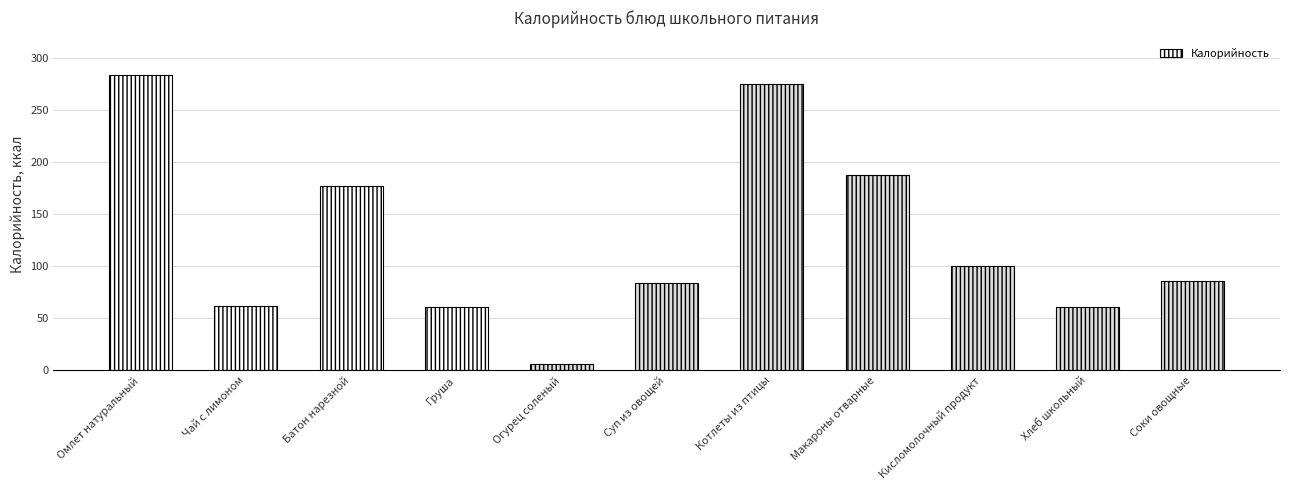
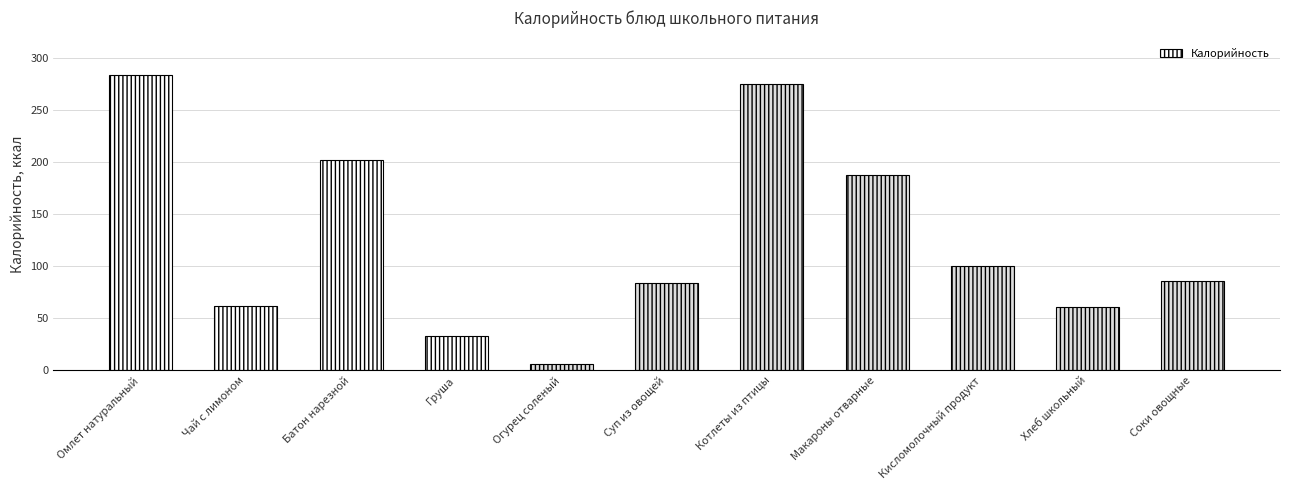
Батон нарезной: 177 -> 202
Груша: 61 -> 33
